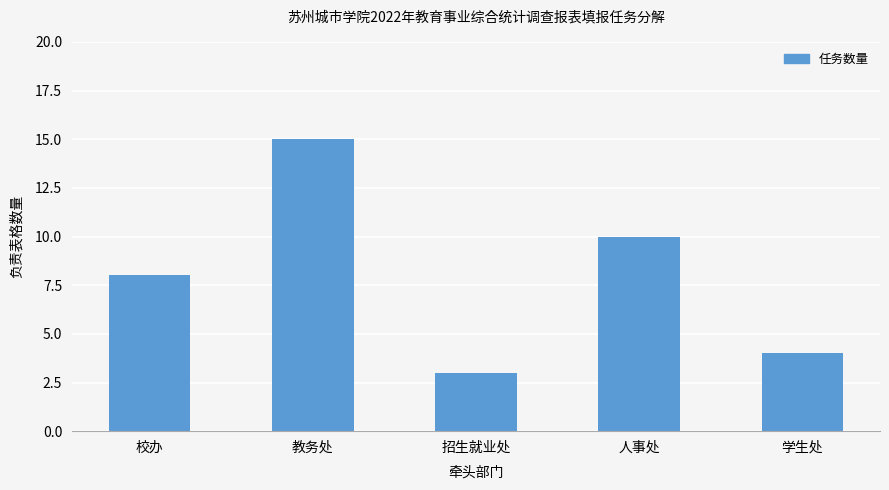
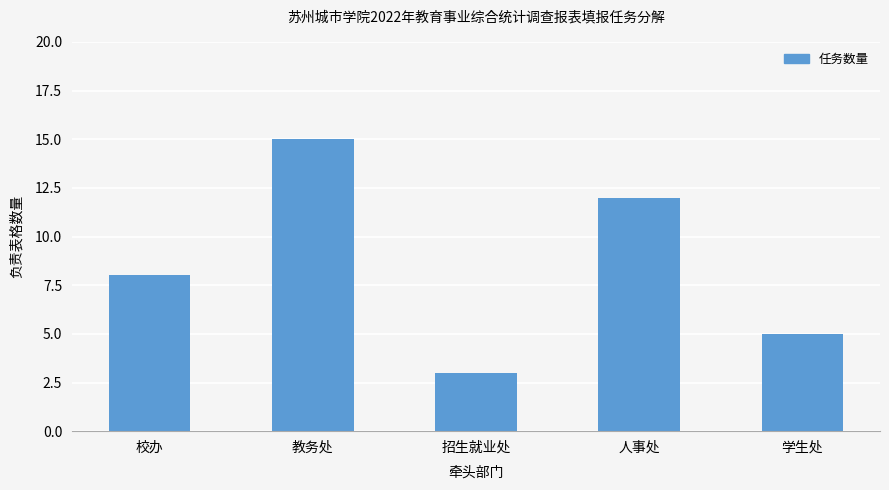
人事处: 10 -> 12
学生处: 4 -> 5
